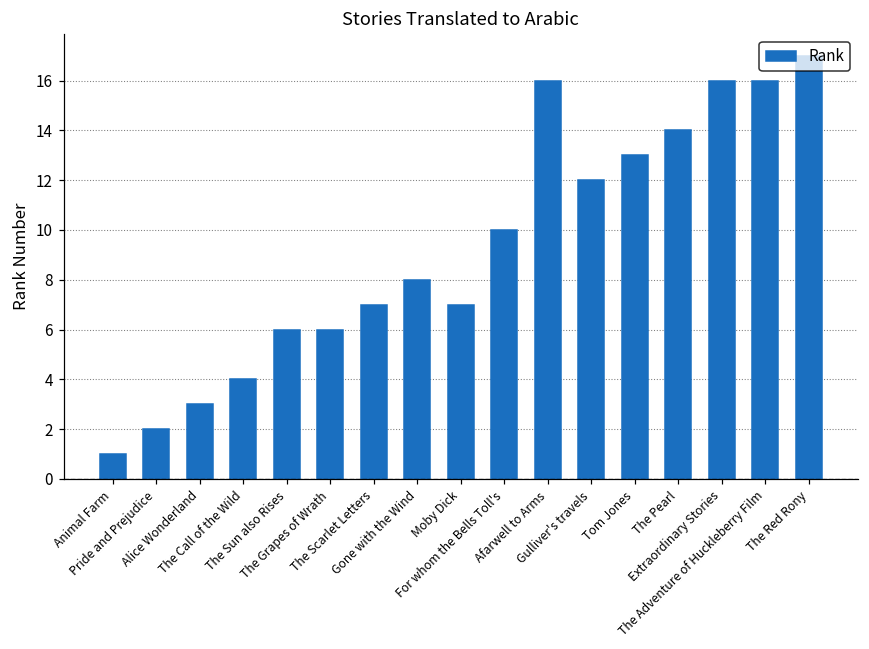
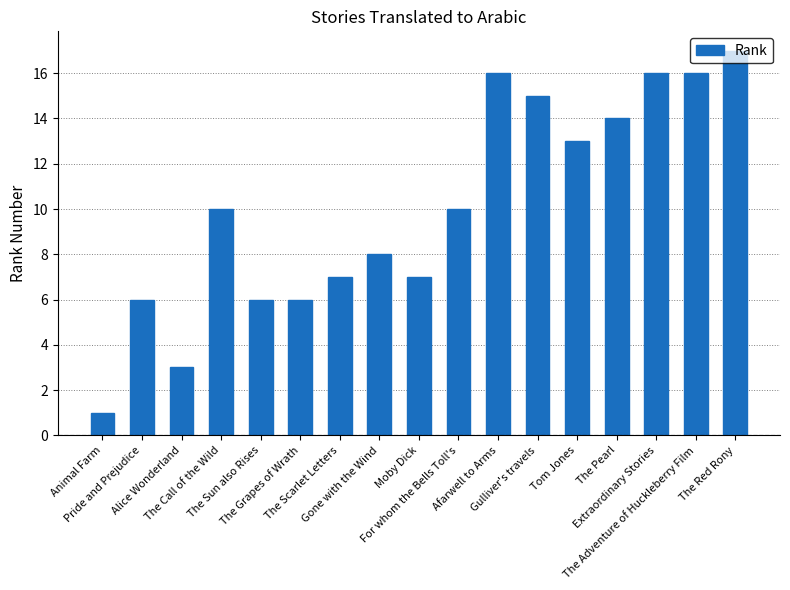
Pride and Prejudice: 2 -> 6
The Call of the Wild: 4 -> 10
Gulliver's travels: 12 -> 15
